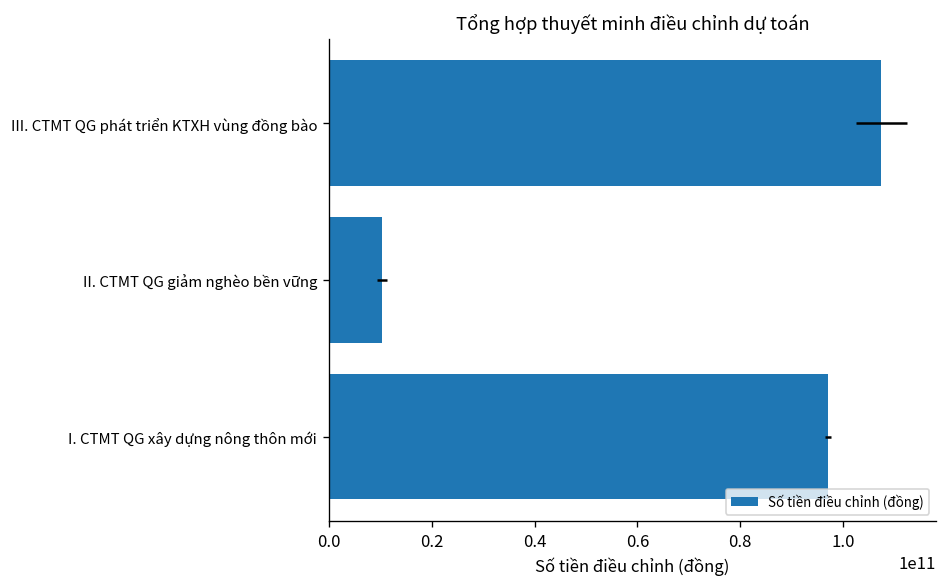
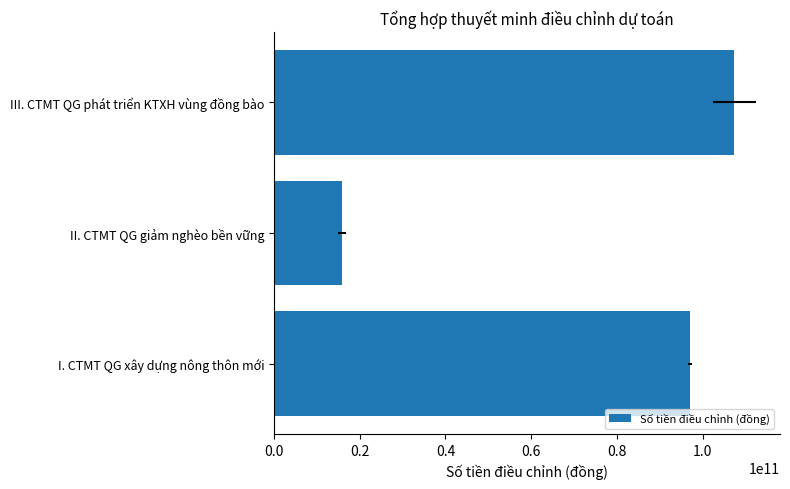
II. CTMT QG giảm nghèo bền vững: 10000000000 -> 16000000000
